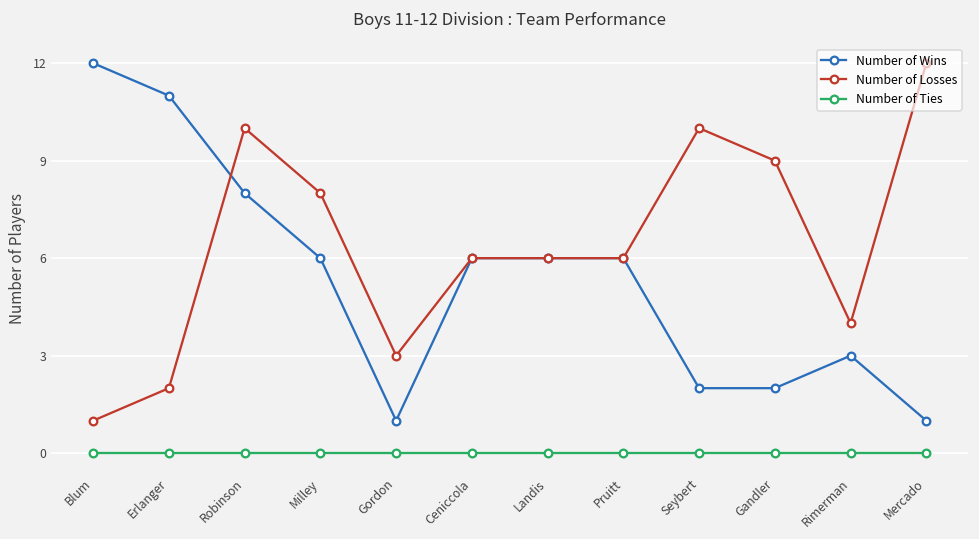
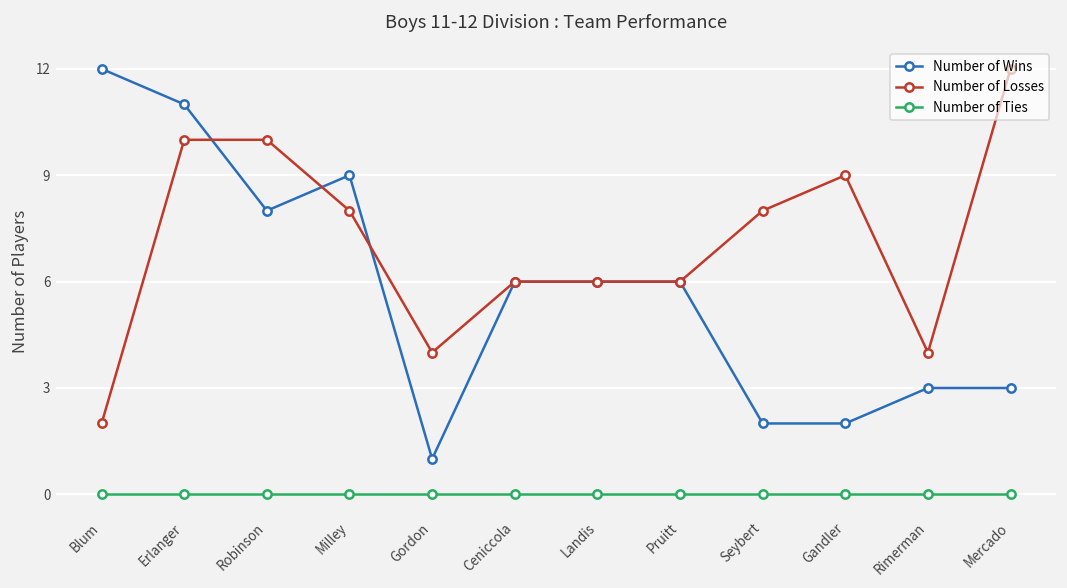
Number of Losses, Blum: 1 -> 2
Number of Losses, Erlanger: 2 -> 10
Number of Wins, Milley: 6 -> 9
Number of Losses, Gordon: 3 -> 4
Number of Losses, Seybert: 10 -> 8
Number of Wins, Mercado: 1 -> 3
